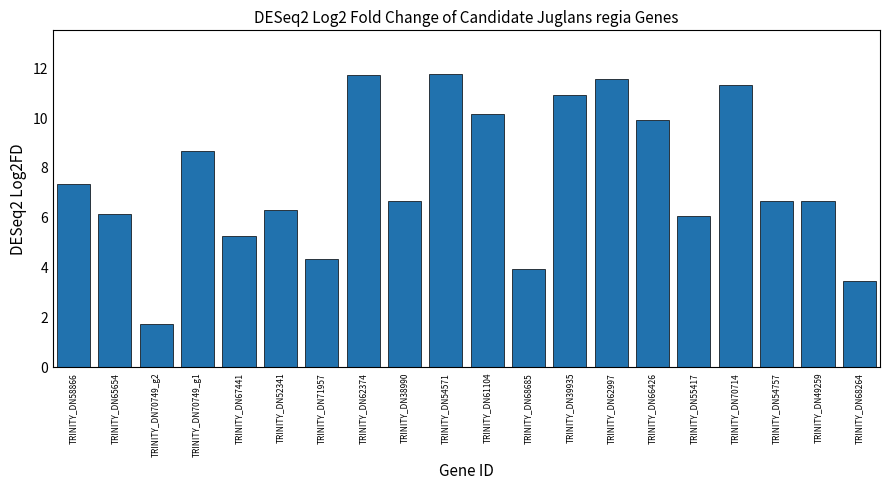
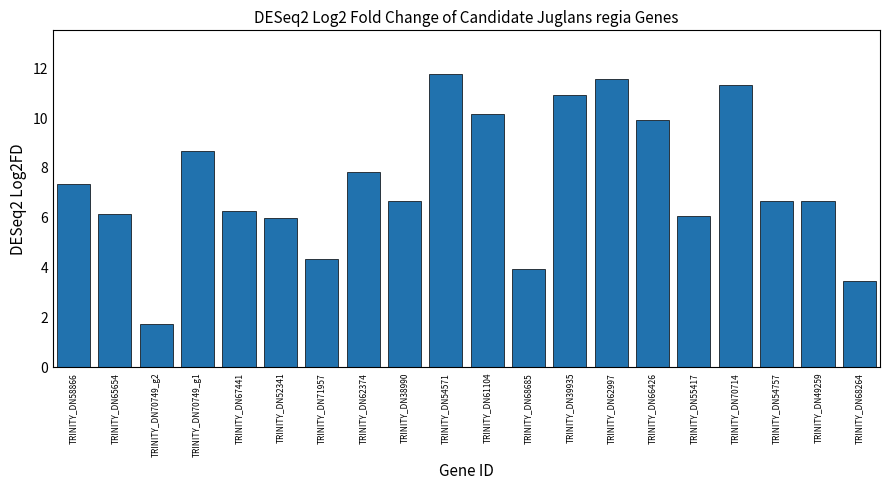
TRINITY_DN67441: 5.2 -> 6.2
TRINITY_DN52341: 6.3 -> 5.9
TRINITY_DN62374: 11.7 -> 7.8
